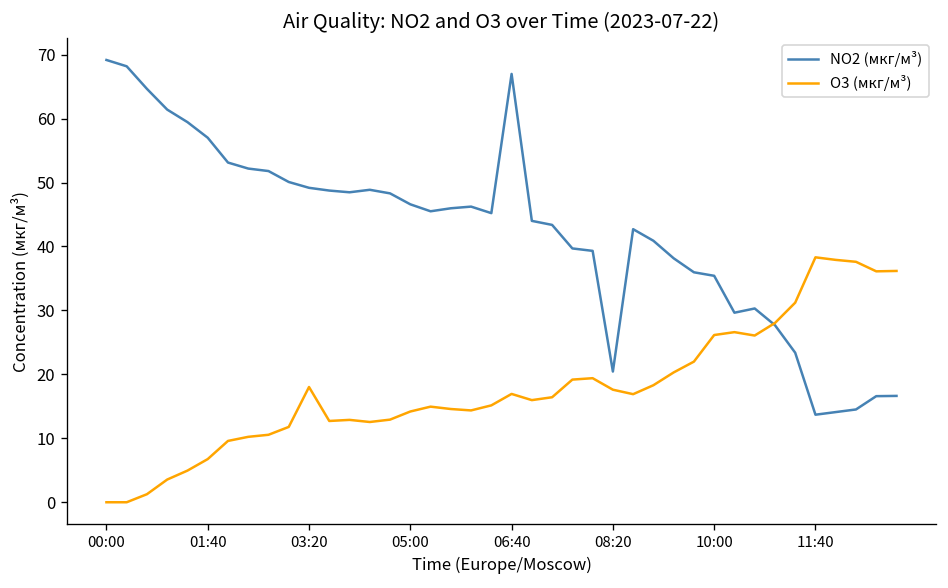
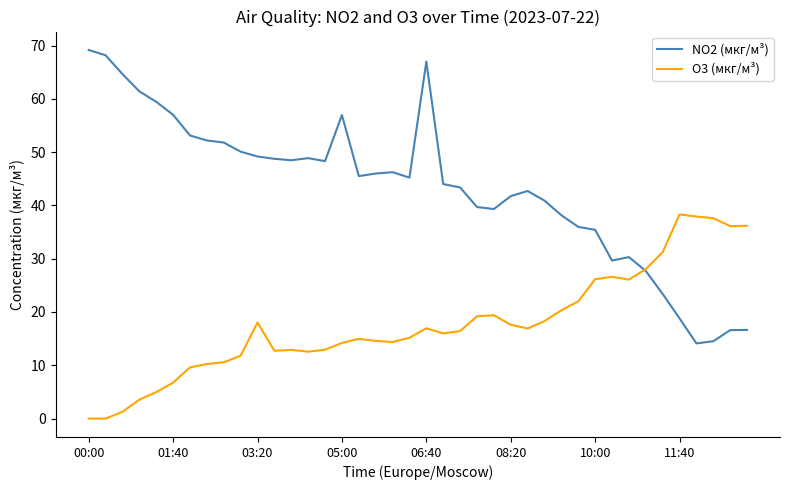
NO2 (мкг/м³), 05:00: 47 -> 57
NO2 (мкг/м³), 08:20: 20 -> 42
NO2 (мкг/м³), 11:40: 14 -> 19
